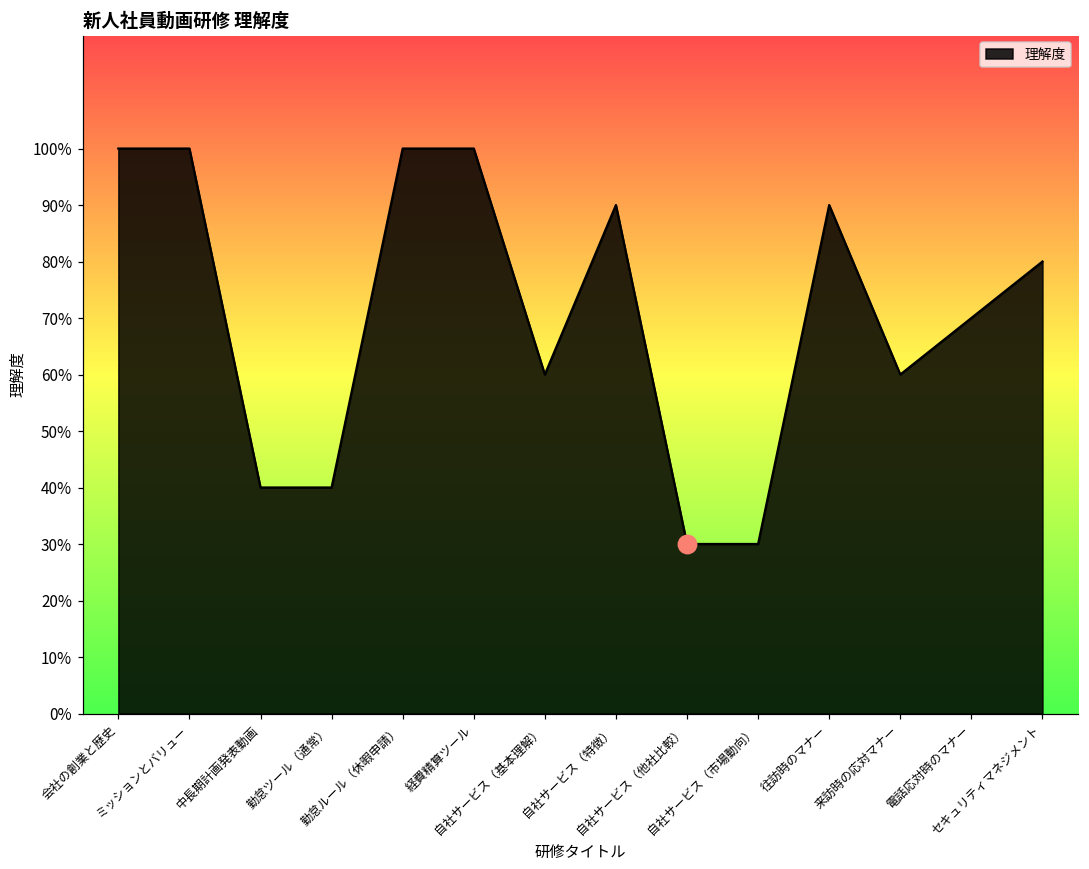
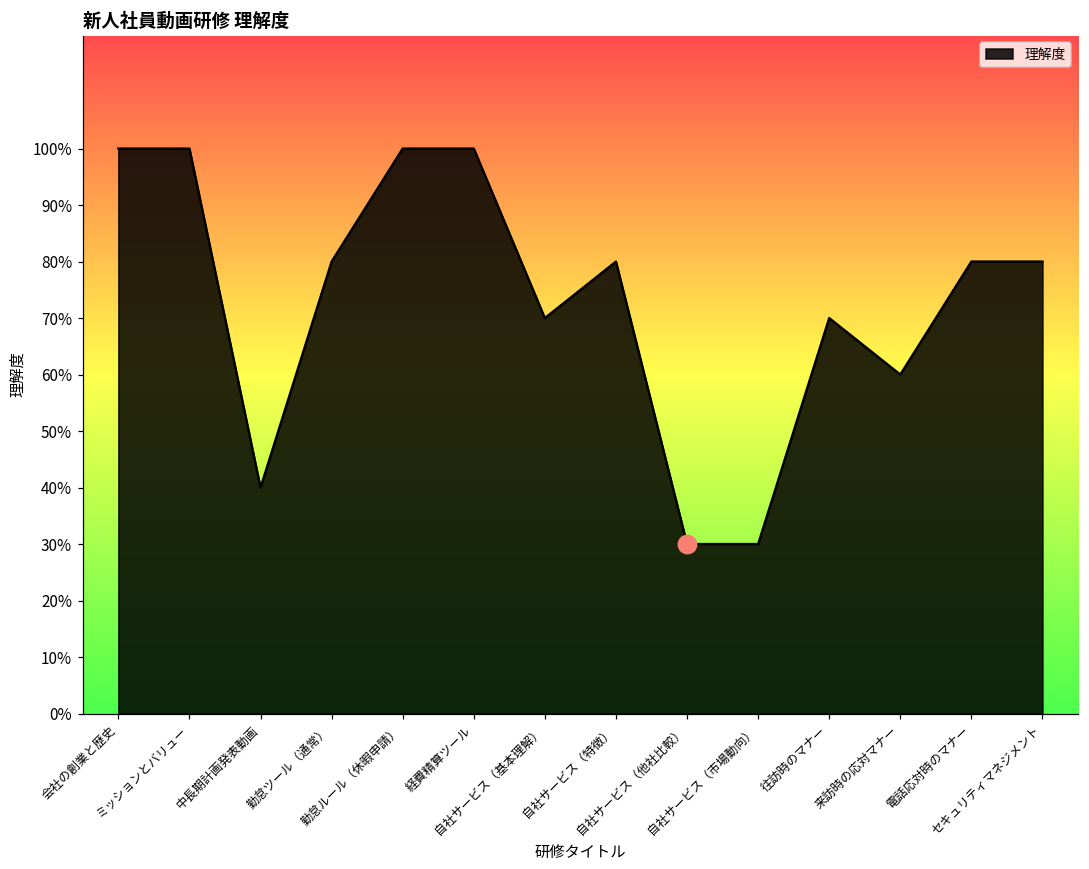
理解度, 勤怠ツール（通常）: 40% -> 80%
理解度, 自社サービス（基本理解）: 60% -> 70%
理解度, 自社サービス（特徴）: 90% -> 80%
理解度, 往訪時のマナー: 90% -> 70%
理解度, 電話応対時のマナー: 70% -> 80%
